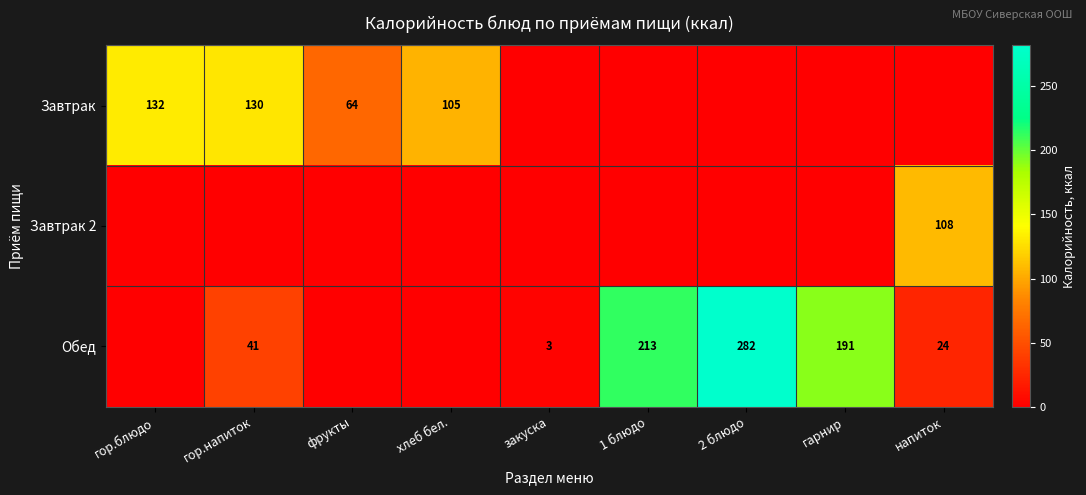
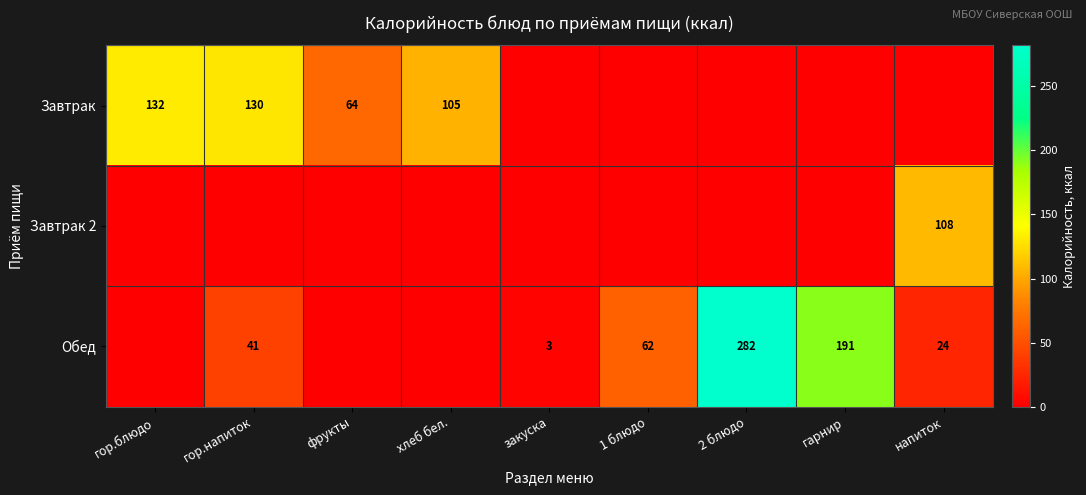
Обед, 1 блюдо: 213 -> 62
